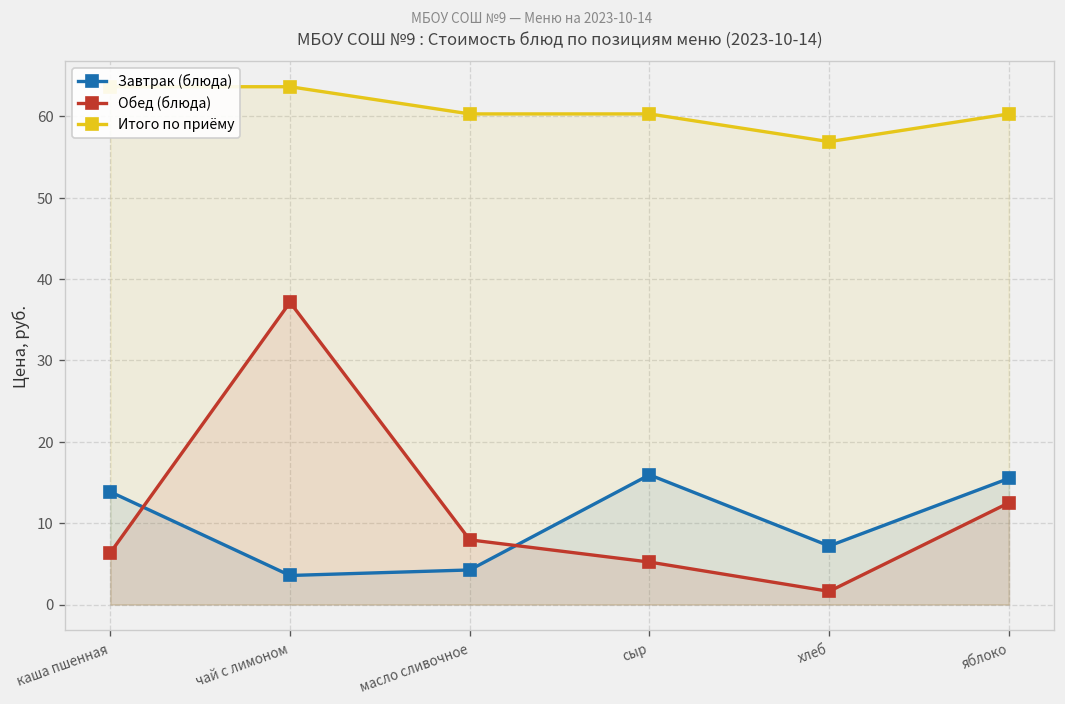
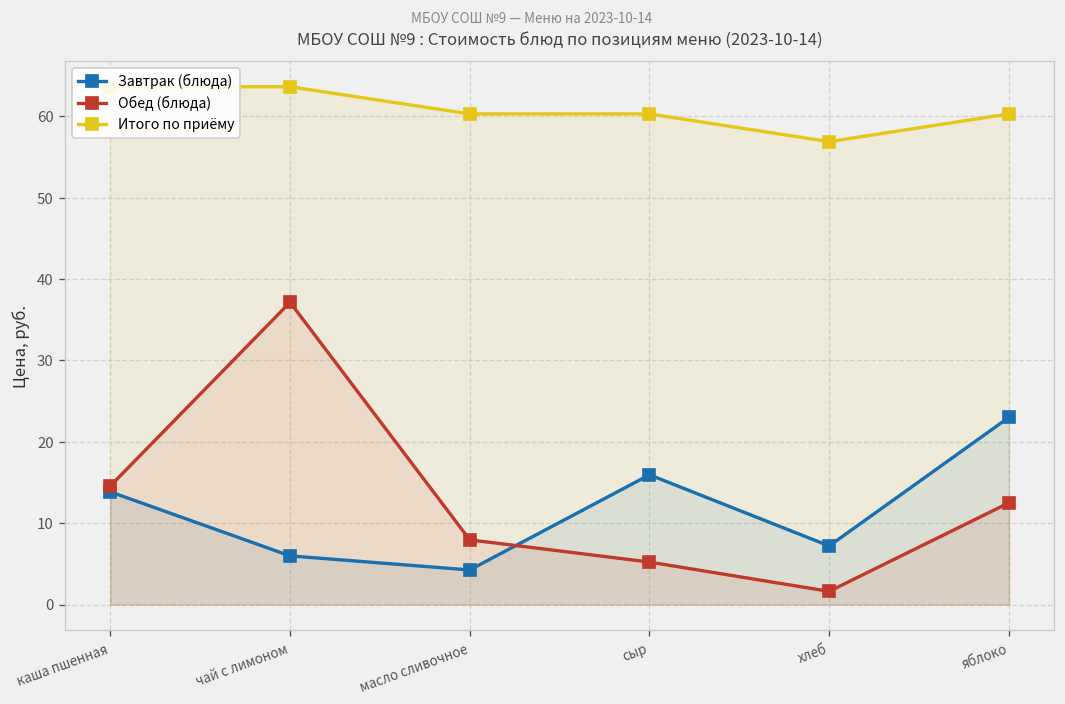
Обед (блюда), каша пшенная: 6 -> 15
Завтрак (блюда), чай с лимоном: 4 -> 6
Завтрак (блюда), яблоко: 16 -> 23
